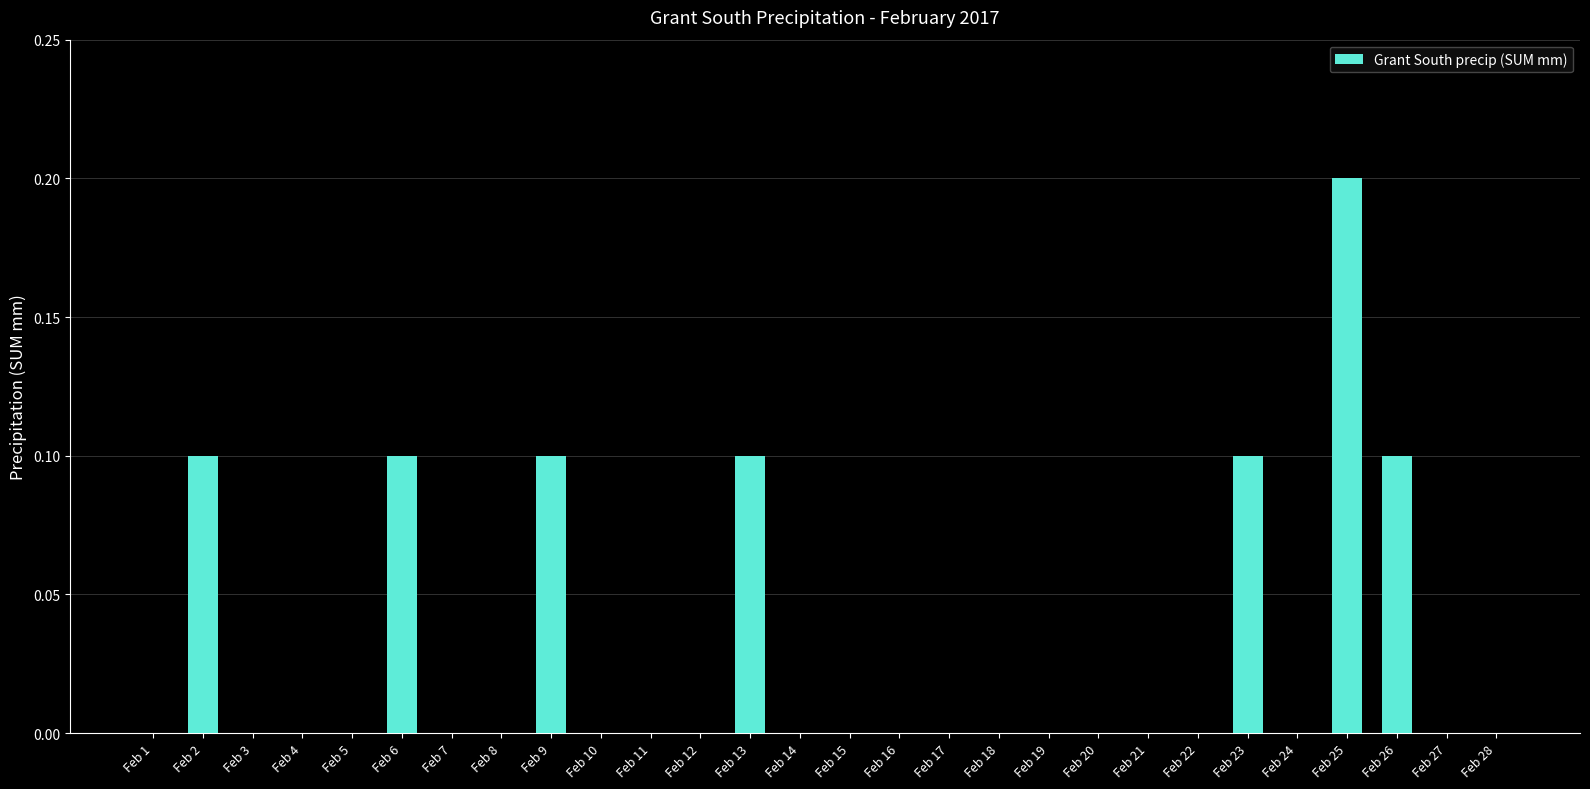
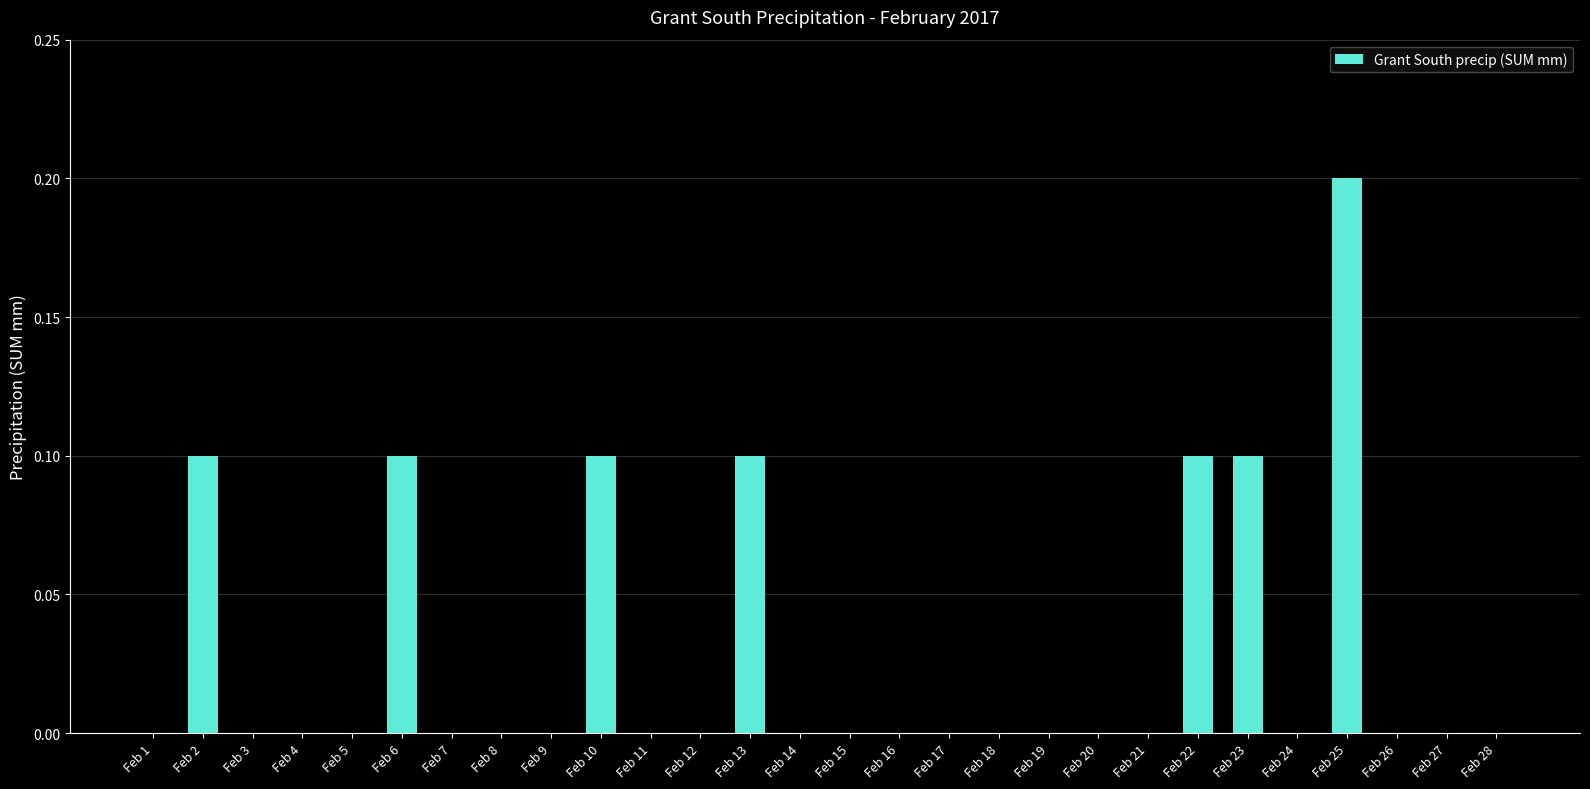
Feb 9: 0.1 -> 0.0
Feb 10: 0.0 -> 0.1
Feb 22: 0.0 -> 0.1
Feb 26: 0.1 -> 0.0
